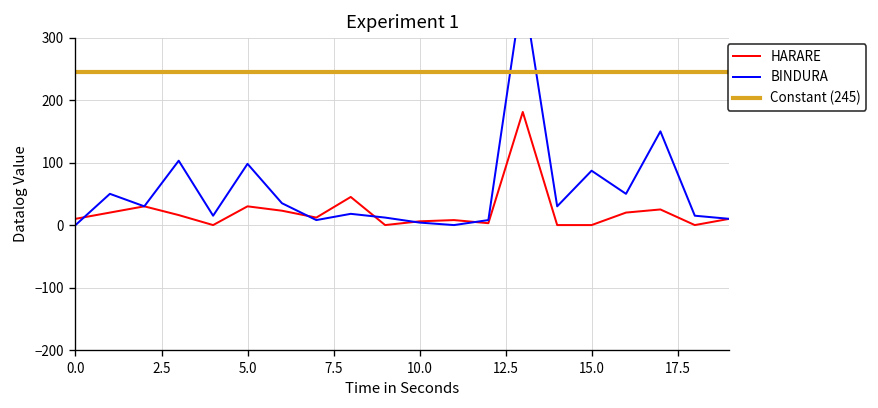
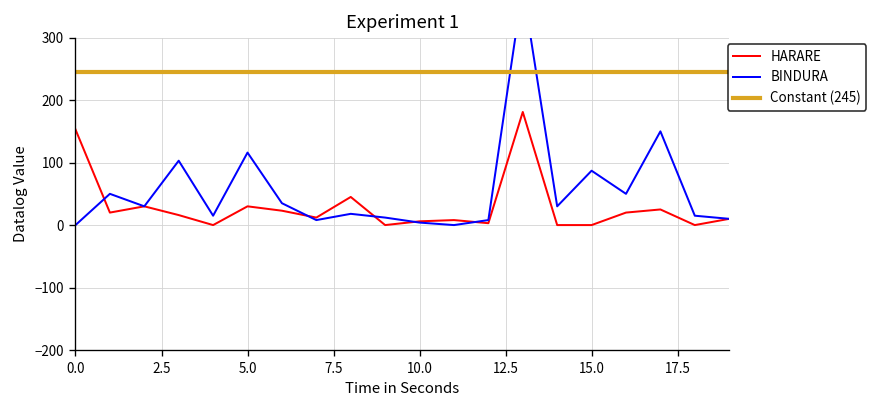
HARARE, 0.0: 10 -> 150
BINDURA, 5.0: 100 -> 120
